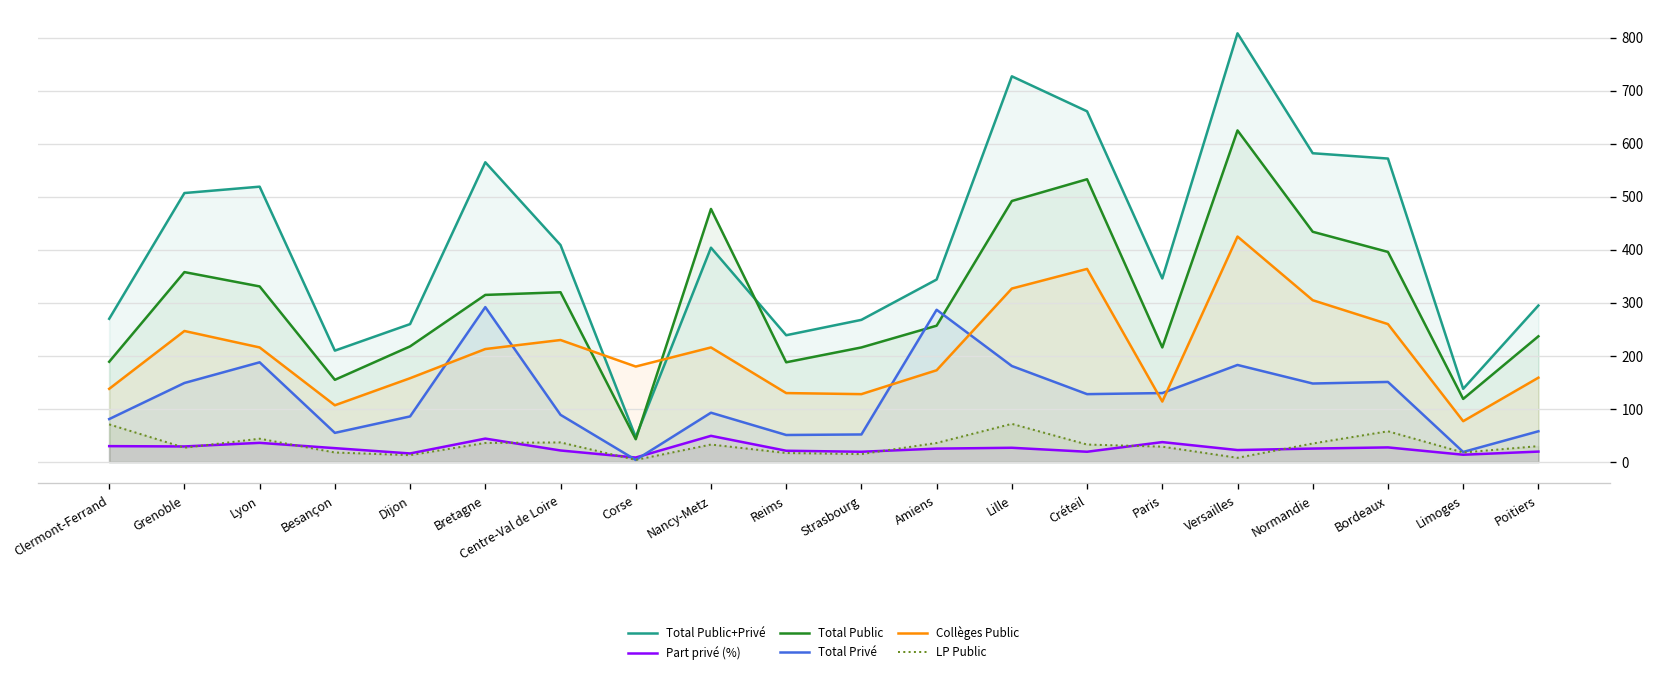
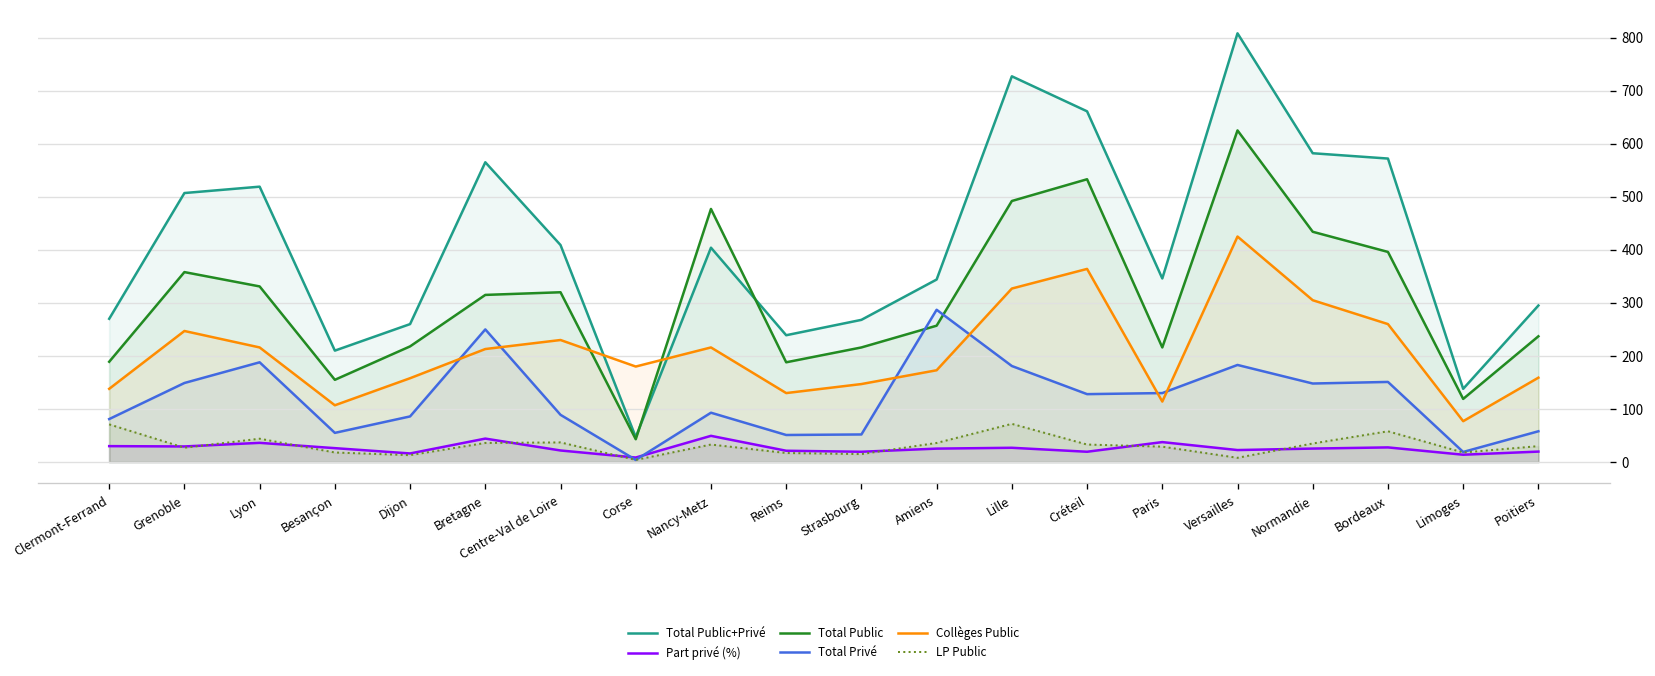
Total Privé, Bretagne: 290 -> 250
Collèges Public, Strasbourg: 130 -> 150
